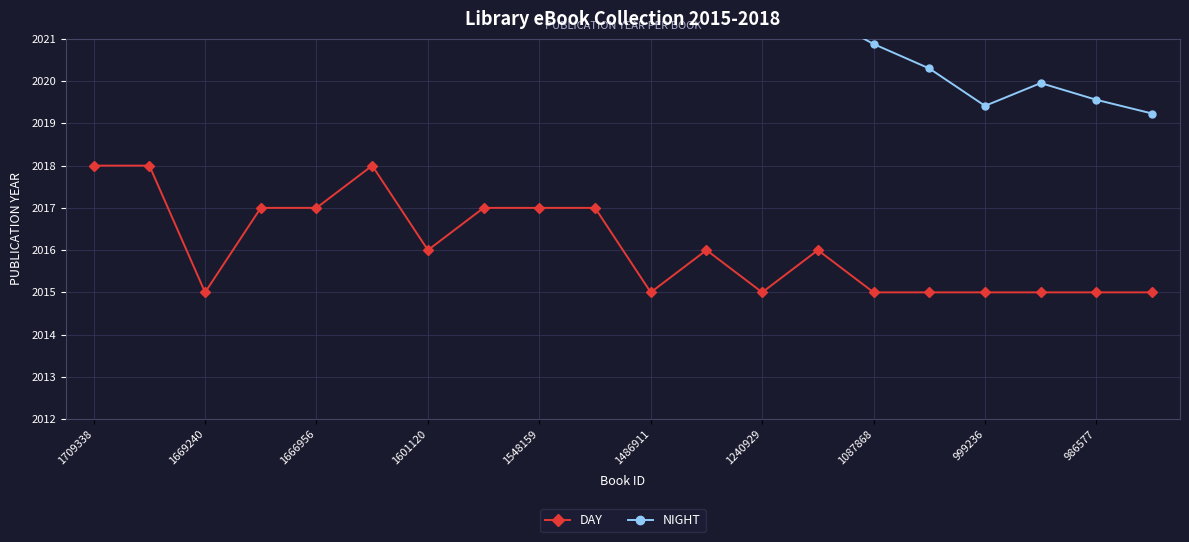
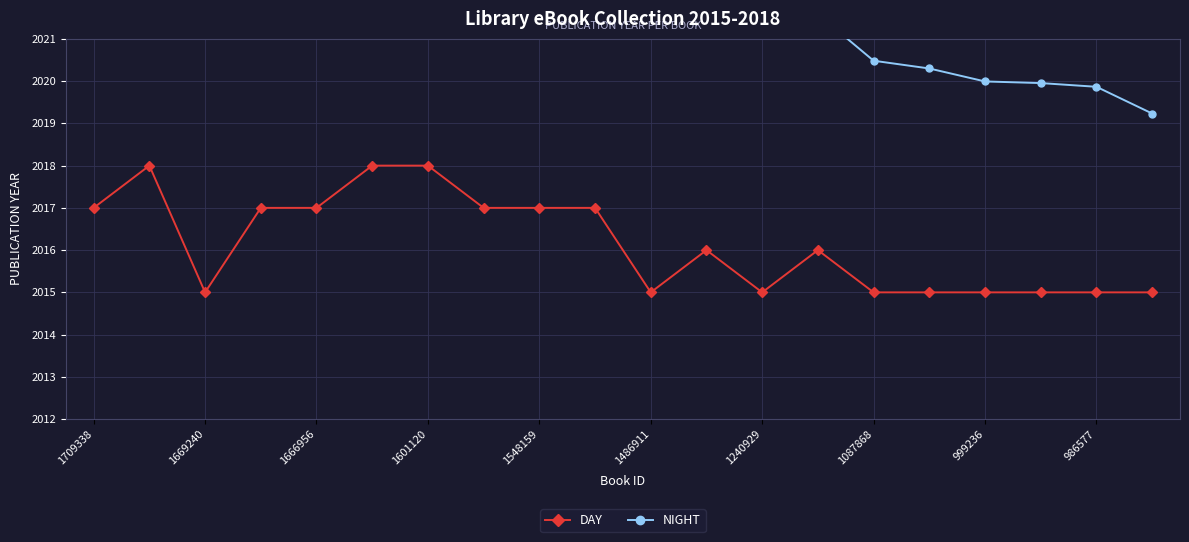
DAY, 1709338: 2018 -> 2017
DAY, 1601120: 2016 -> 2018
NIGHT, 1087868: 2020.9 -> 2020.5
NIGHT, 999236: 2019.4 -> 2020.0
NIGHT, 986577: 2019.6 -> 2019.9
